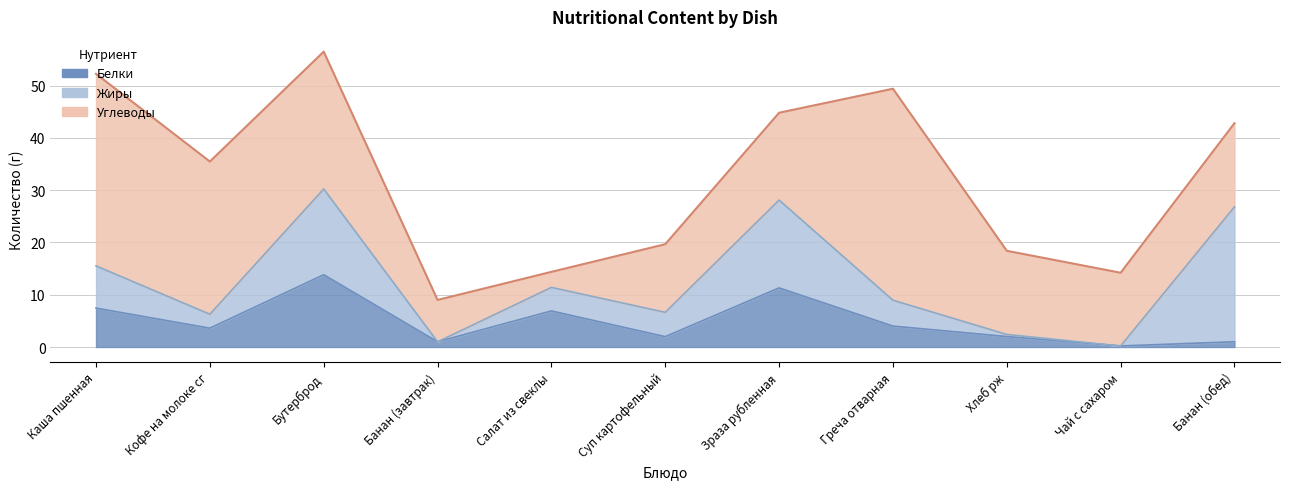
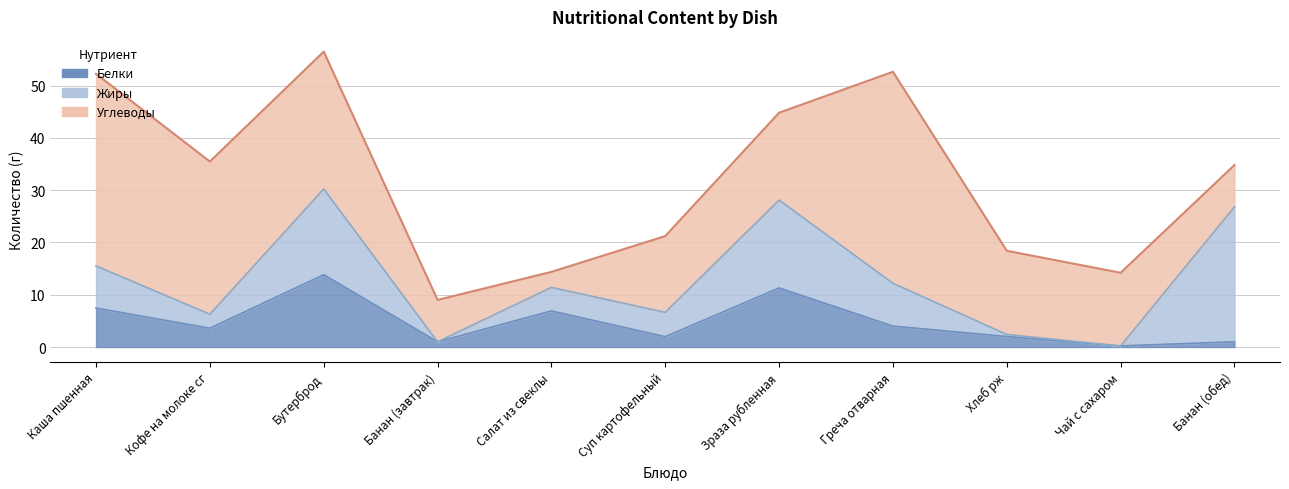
Углеводы, Суп картофельный: 13 -> 15
Жиры, Греча отварная: 5 -> 8
Углеводы, Банан (обед): 16 -> 8
